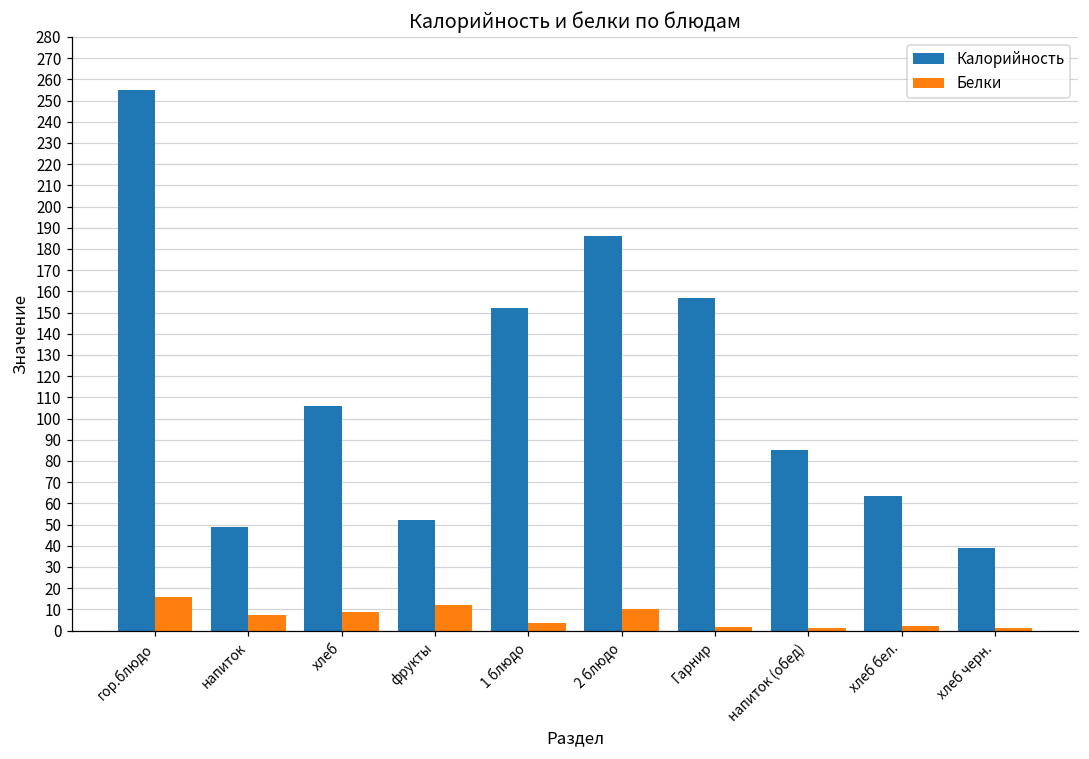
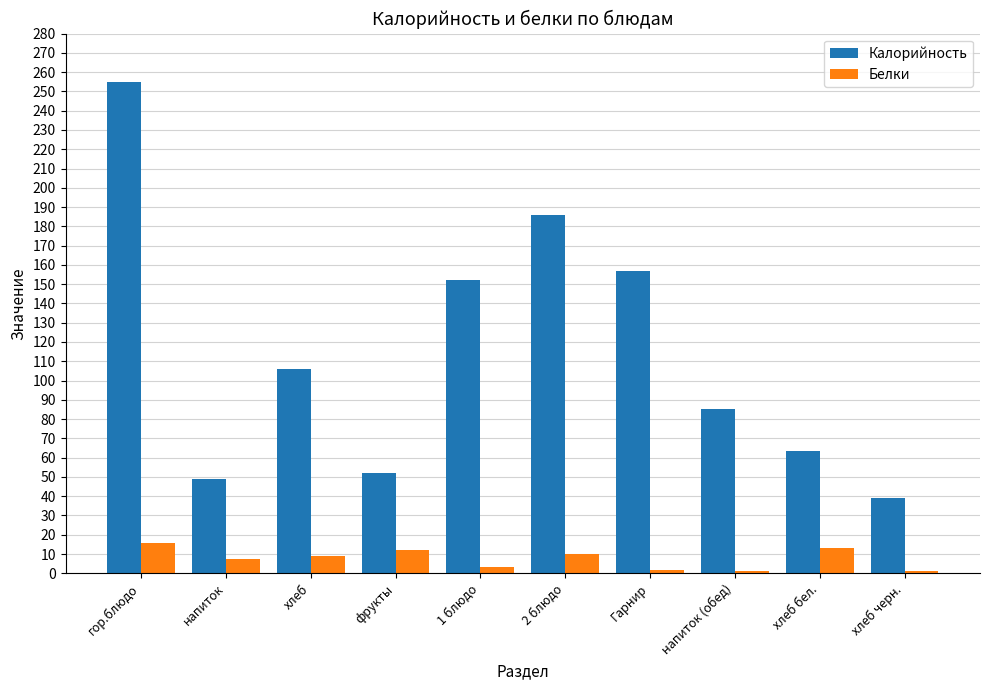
Белки, хлеб бел.: 2 -> 13
